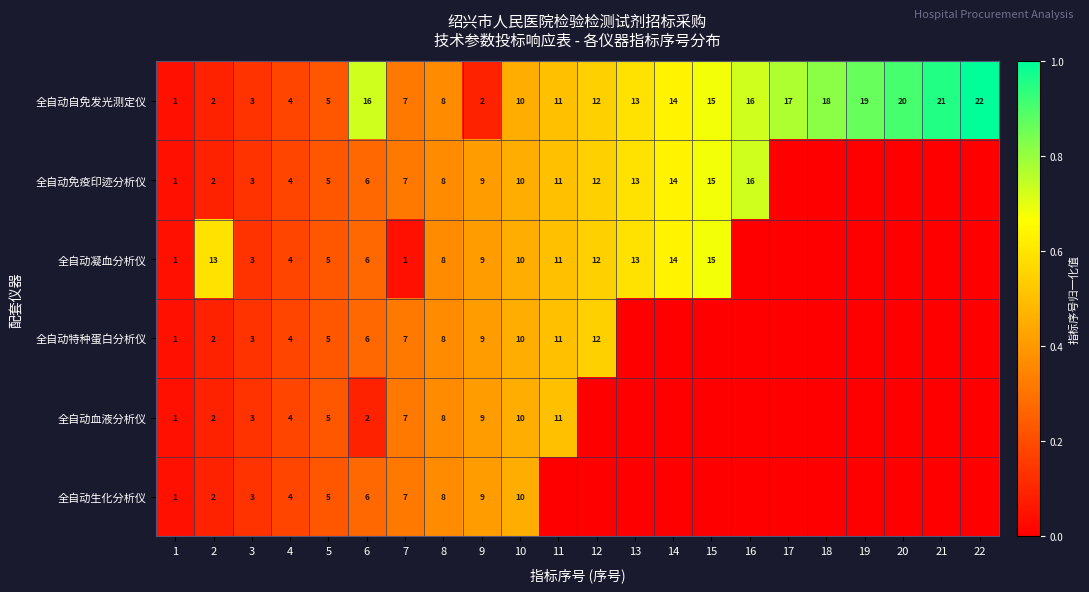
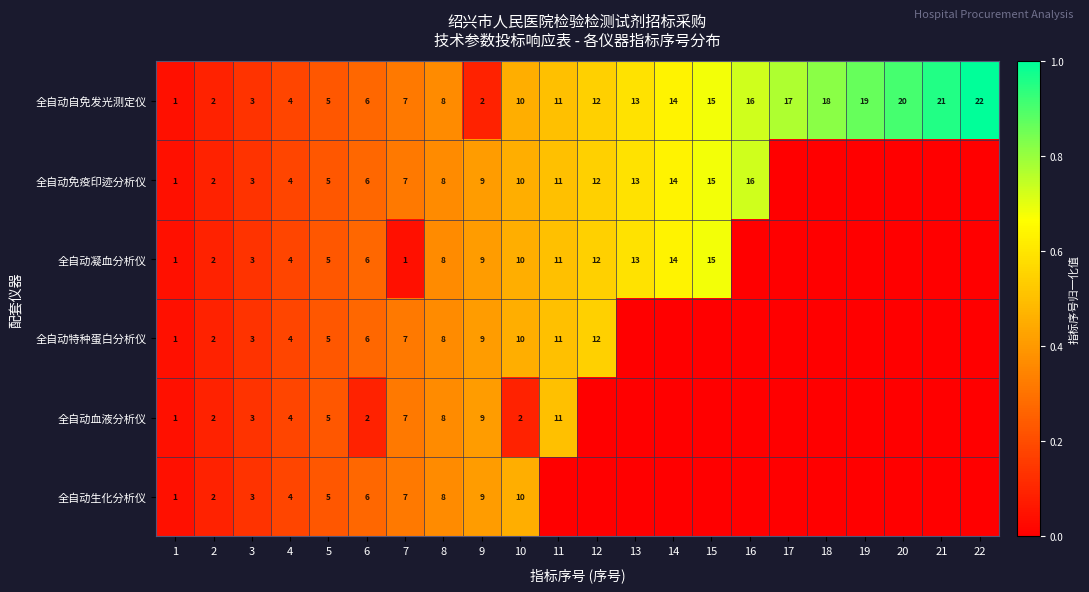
全自动自免发光测定仪, 6: 16 -> 6
全自动凝血分析仪, 2: 13 -> 2
全自动血液分析仪, 10: 10 -> 2
